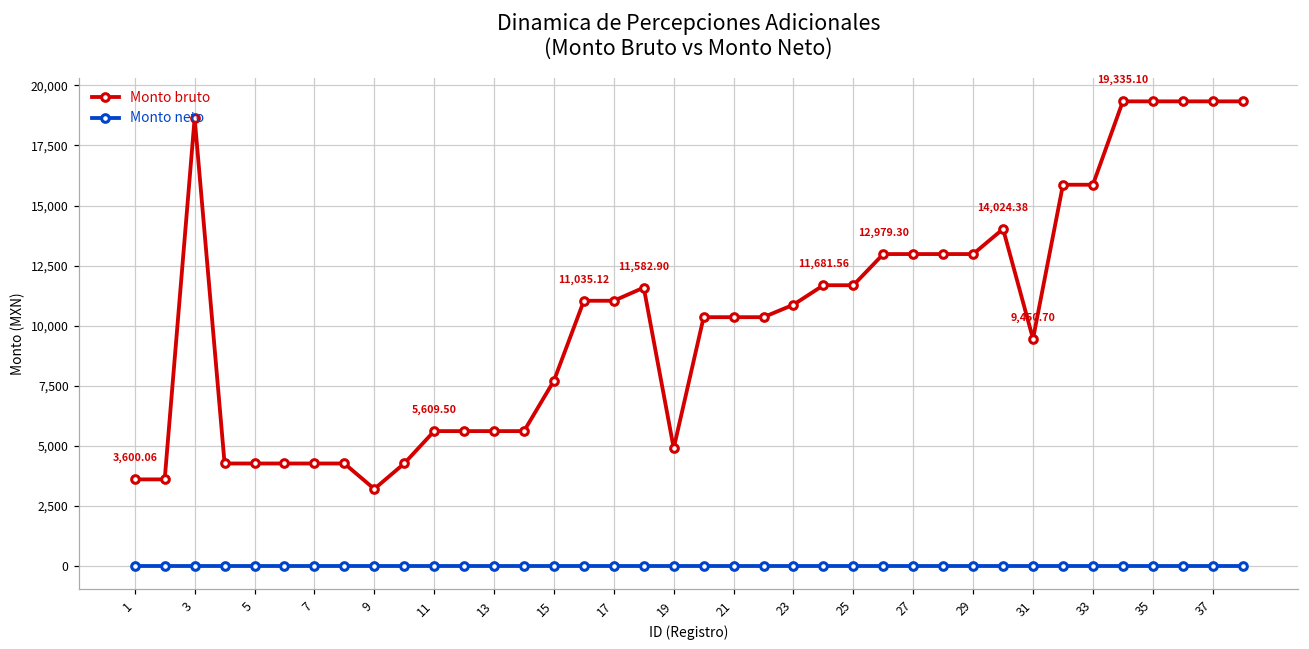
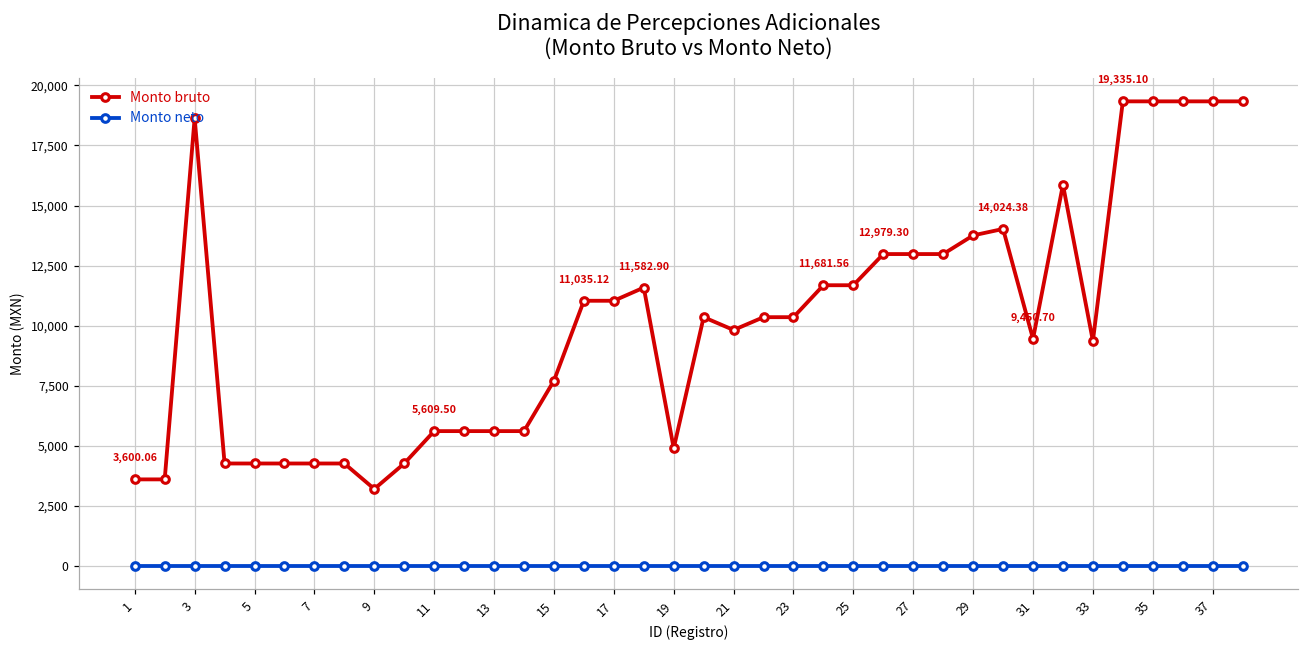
Monto bruto, 21: 10,400 -> 9,800
Monto bruto, 23: 10,900 -> 10,400
Monto bruto, 29: 13,000 -> 13,800
Monto bruto, 33: 15,900 -> 9,400
